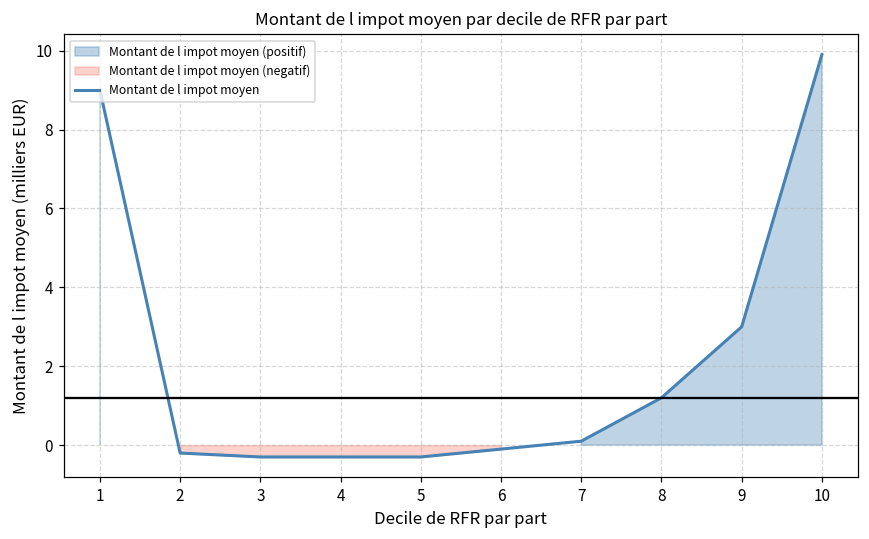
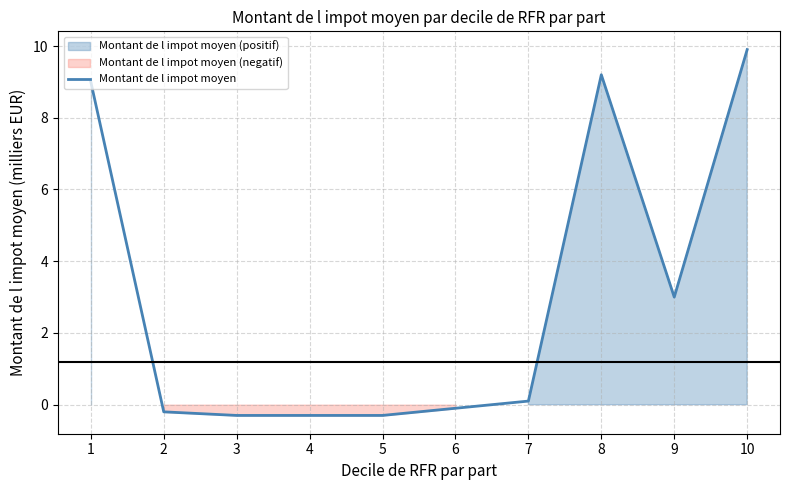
Montant de l impot moyen, 8: 1.2 -> 9.2
